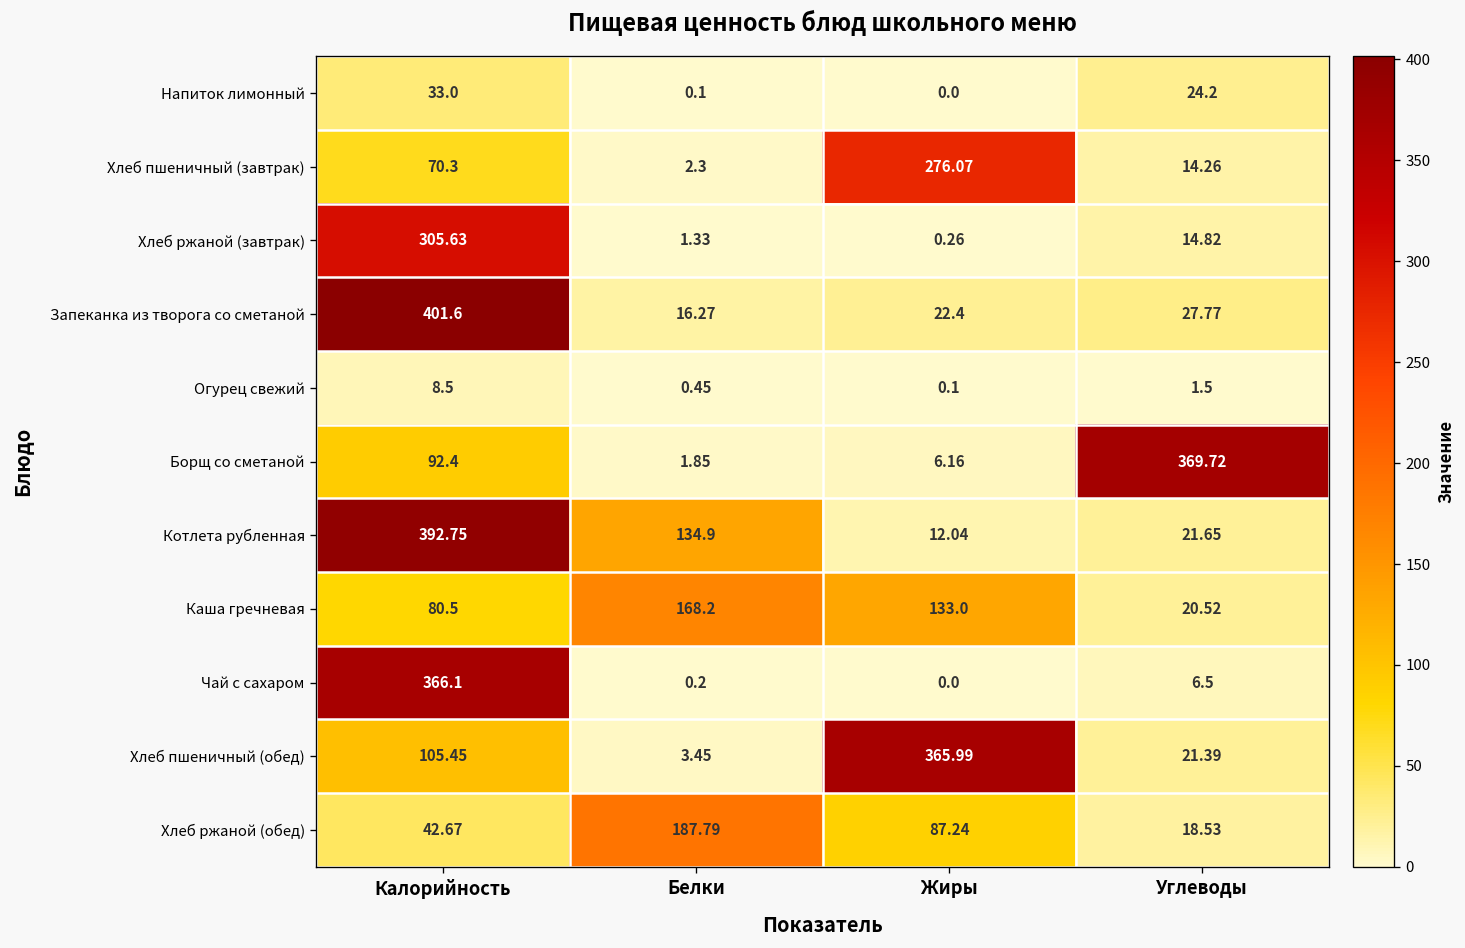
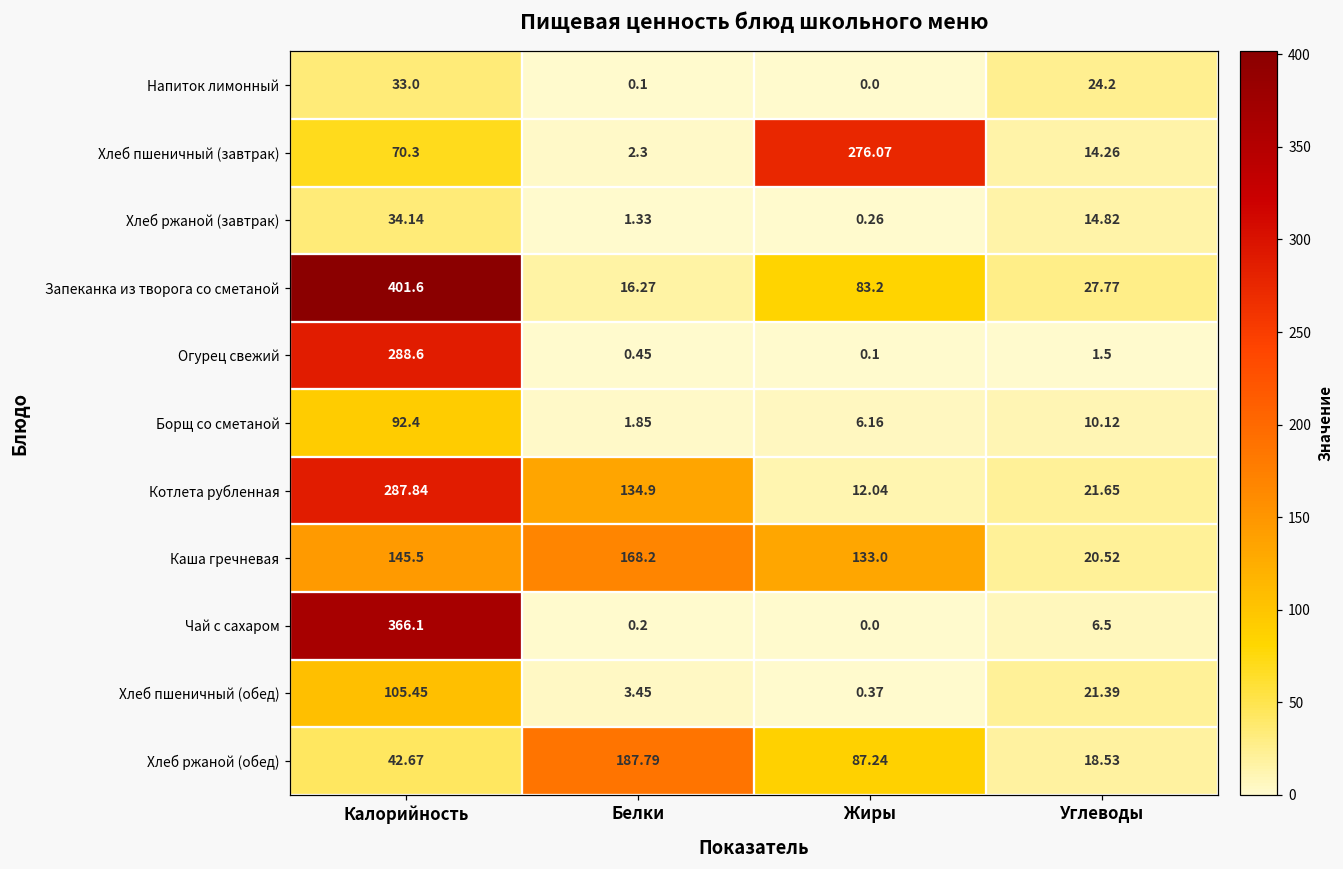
Хлеб ржаной (завтрак), Калорийность: 305.63 -> 34.14
Запеканка из творога со сметаной, Жиры: 22.4 -> 83.2
Огурец свежий, Калорийность: 8.5 -> 288.6
Борщ со сметаной, Углеводы: 369.72 -> 10.12
Котлета рубленная, Калорийность: 392.75 -> 287.84
Каша гречневая, Калорийность: 80.5 -> 145.5
Хлеб пшеничный (обед), Жиры: 365.99 -> 0.37
